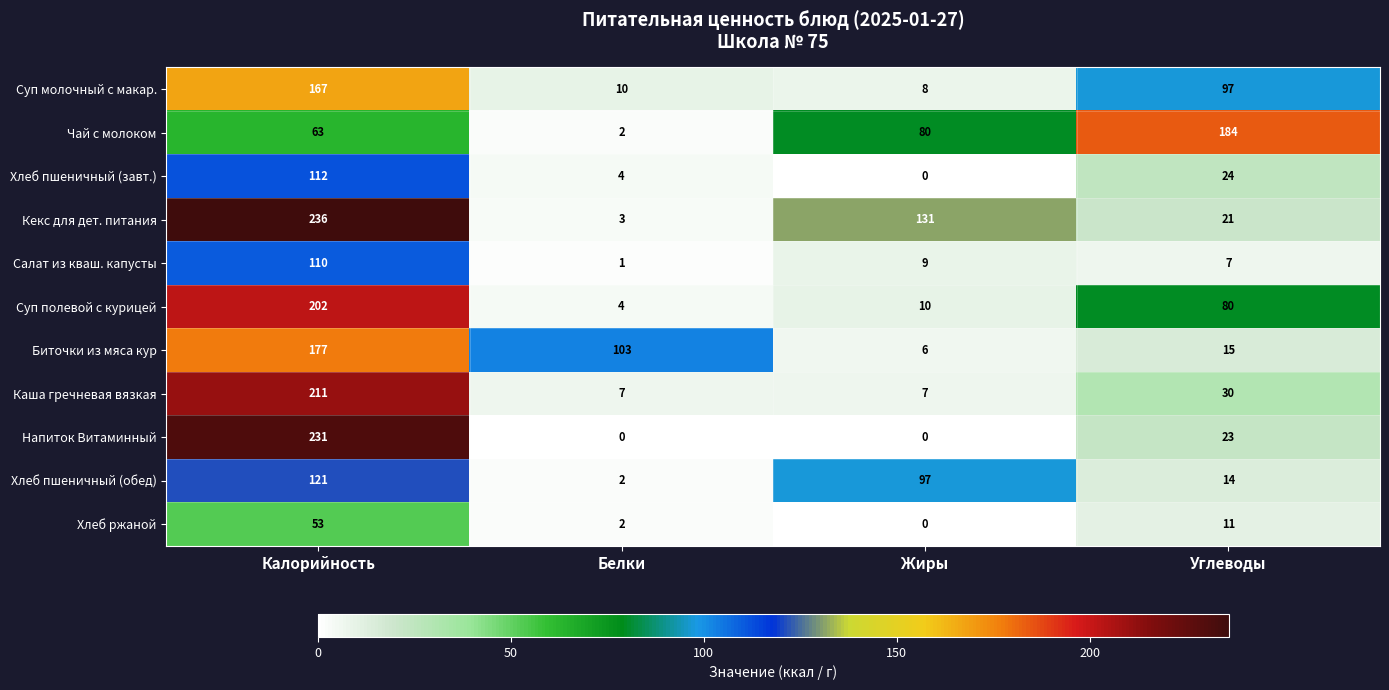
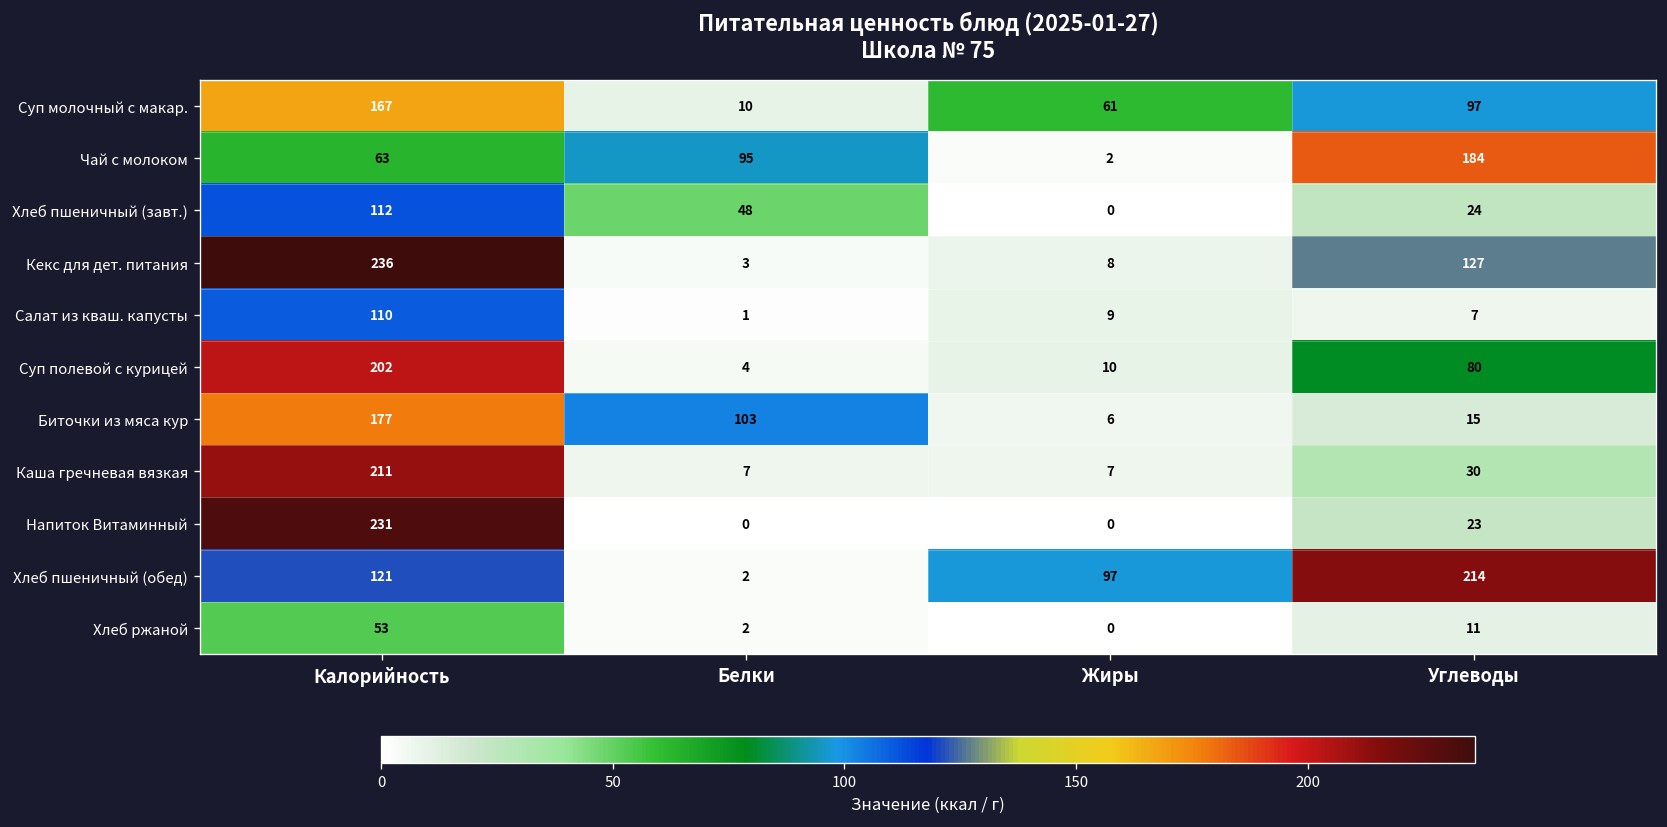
Суп молочный с макар., Жиры: 8 -> 61
Чай с молоком, Белки: 2 -> 95
Чай с молоком, Жиры: 80 -> 2
Хлеб пшеничный (завт.), Белки: 4 -> 48
Кекс для дет. питания, Жиры: 131 -> 8
Кекс для дет. питания, Углеводы: 21 -> 127
Хлеб пшеничный (обед), Углеводы: 14 -> 214
